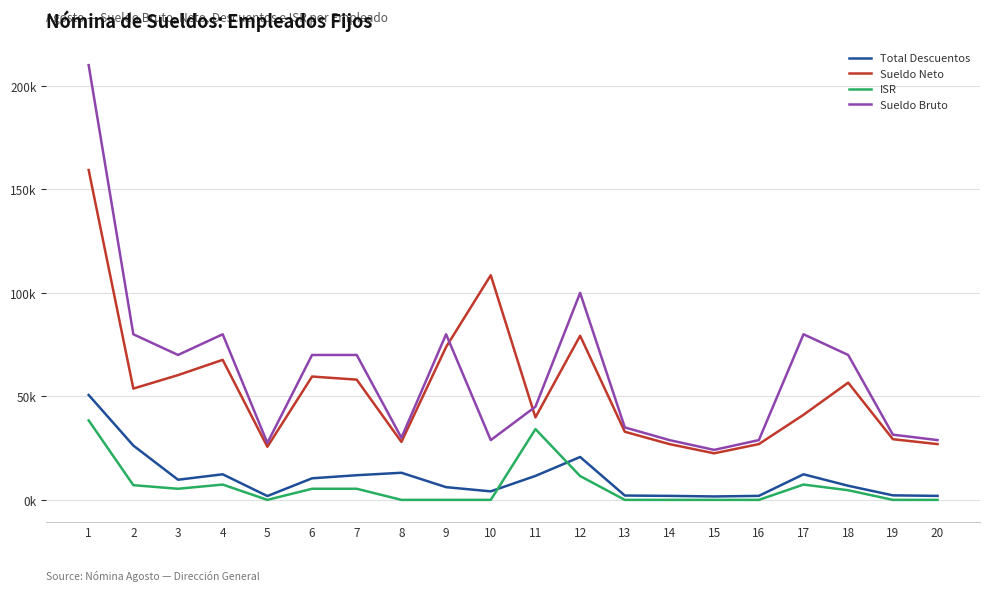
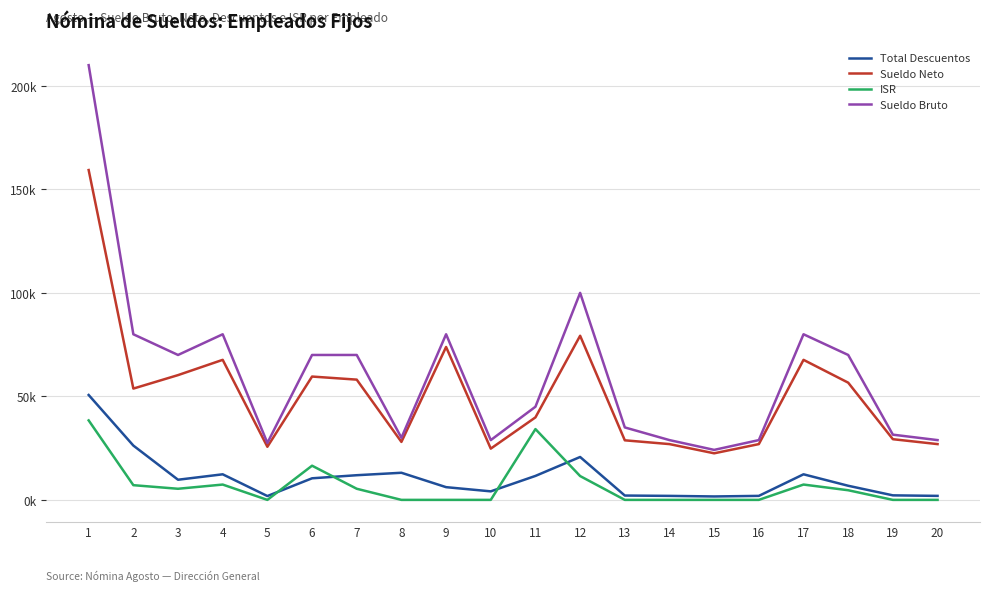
ISR, 6: 5000 -> 17000
Sueldo Neto, 10: 109000 -> 25000
Sueldo Neto, 13: 33000 -> 29000
Sueldo Neto, 17: 41000 -> 68000
